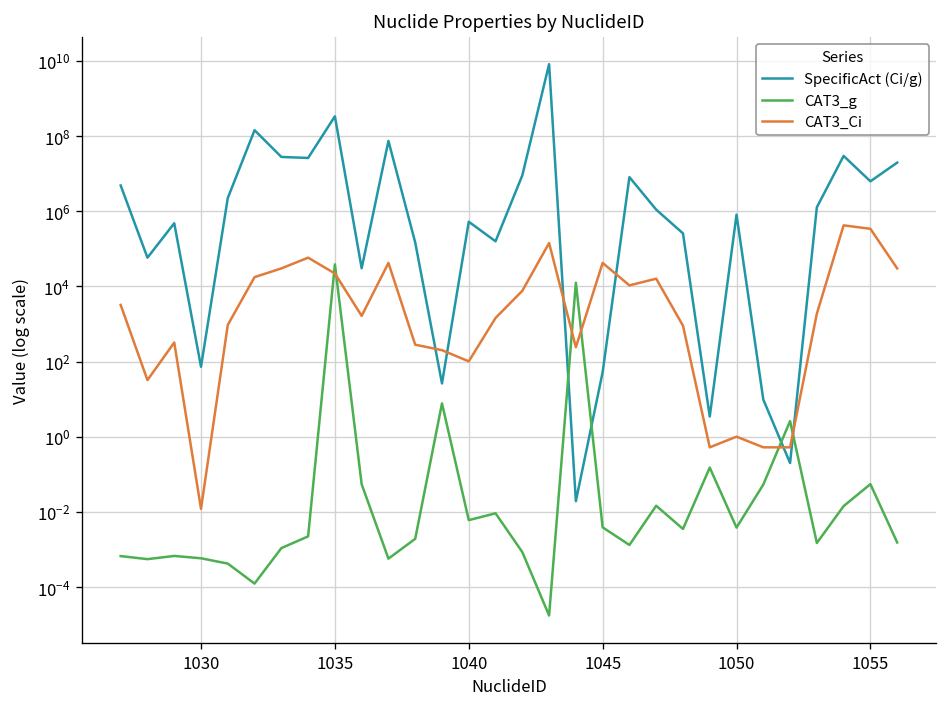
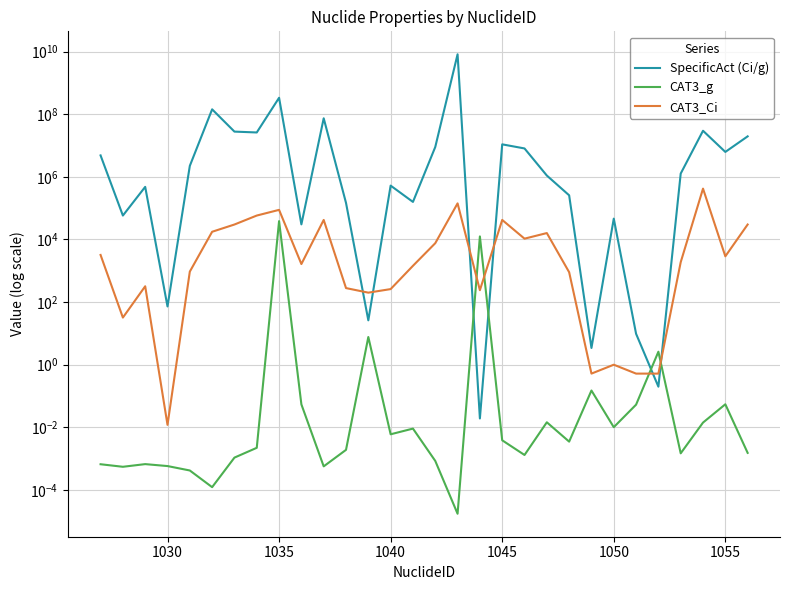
CAT3_Ci, 1035: 20000 -> 90000
CAT3_Ci, 1040: 100 -> 300
SpecificAct (Ci/g), 1045: 50 -> 11000000
SpecificAct (Ci/g), 1050: 800000 -> 50000
CAT3_g, 1050: 0.004 -> 0.010
CAT3_Ci, 1055: 300000 -> 3000
